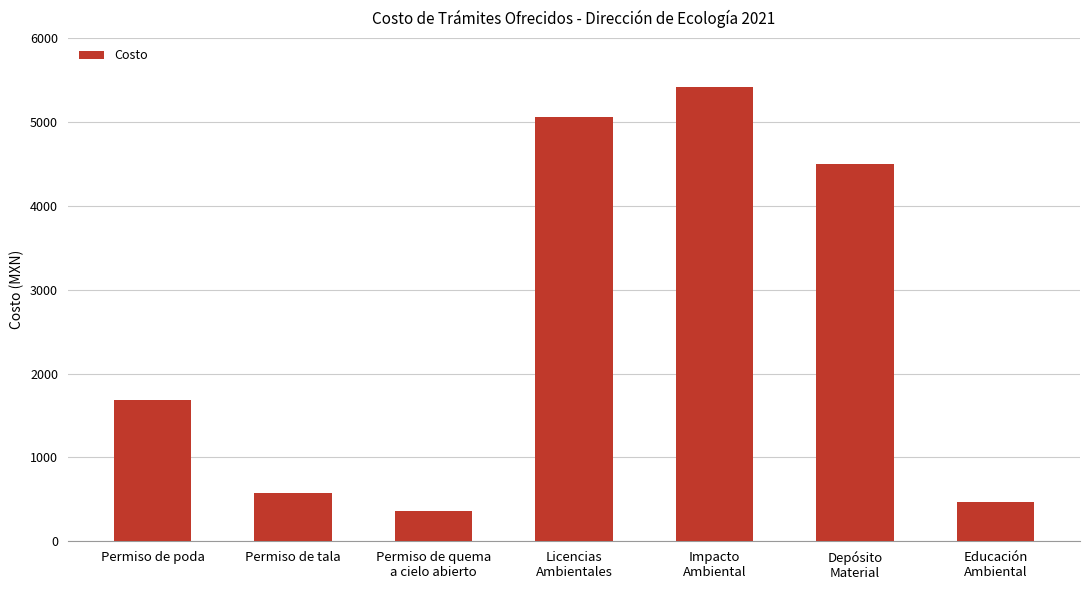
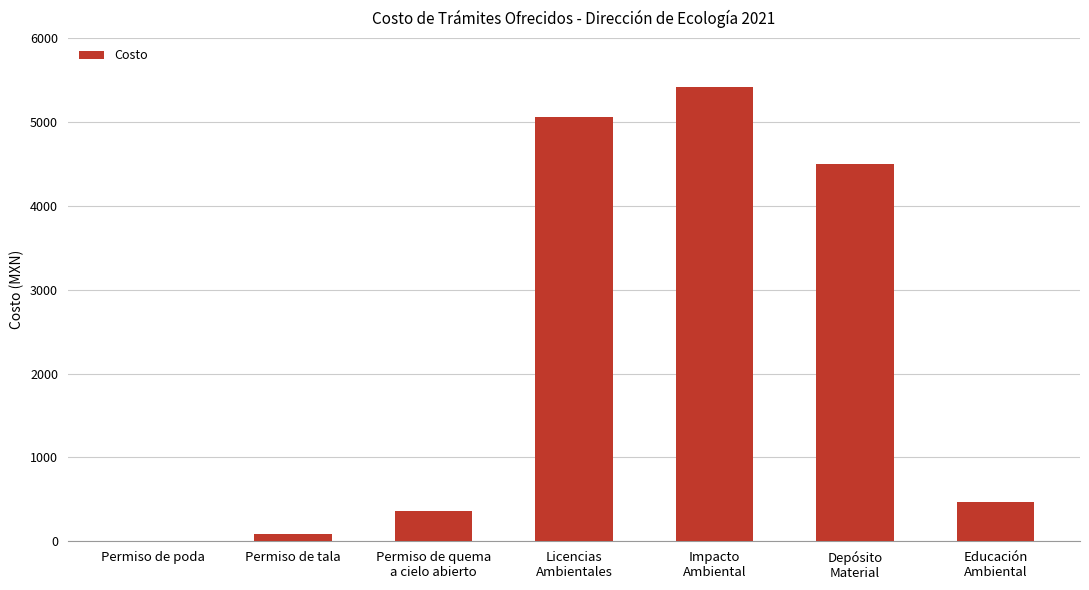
Permiso de poda: 1700 -> 0
Permiso de tala: 600 -> 100
